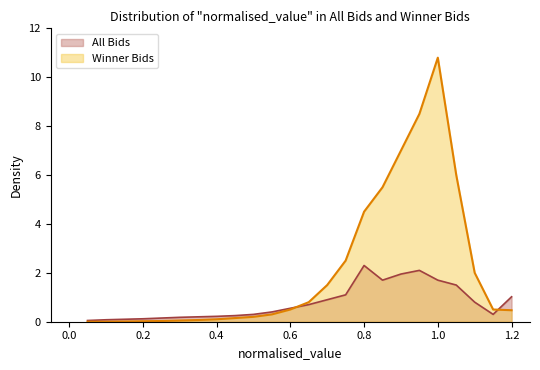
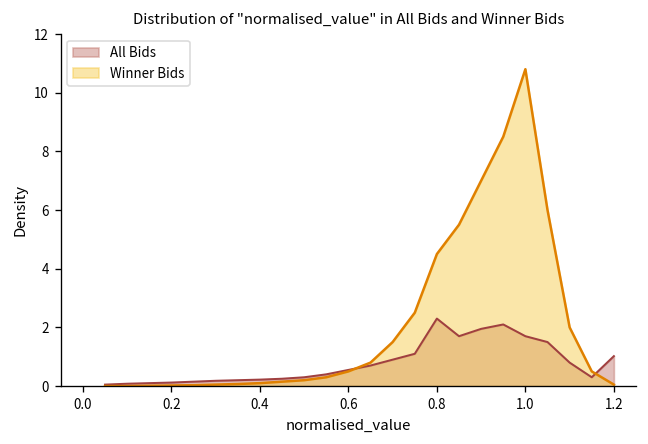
Winner Bids, 1.2: 0.5 -> 0.1
